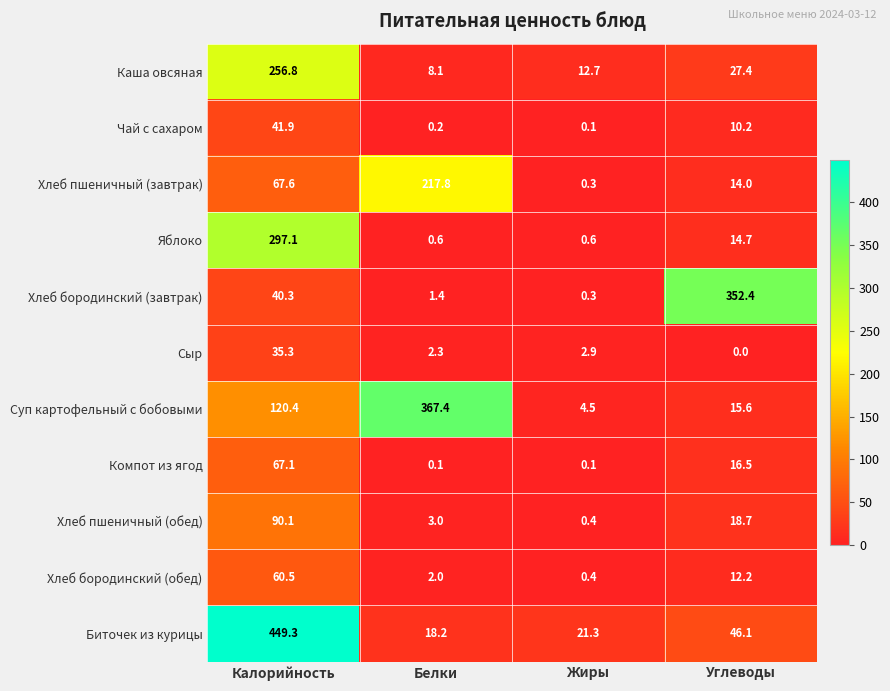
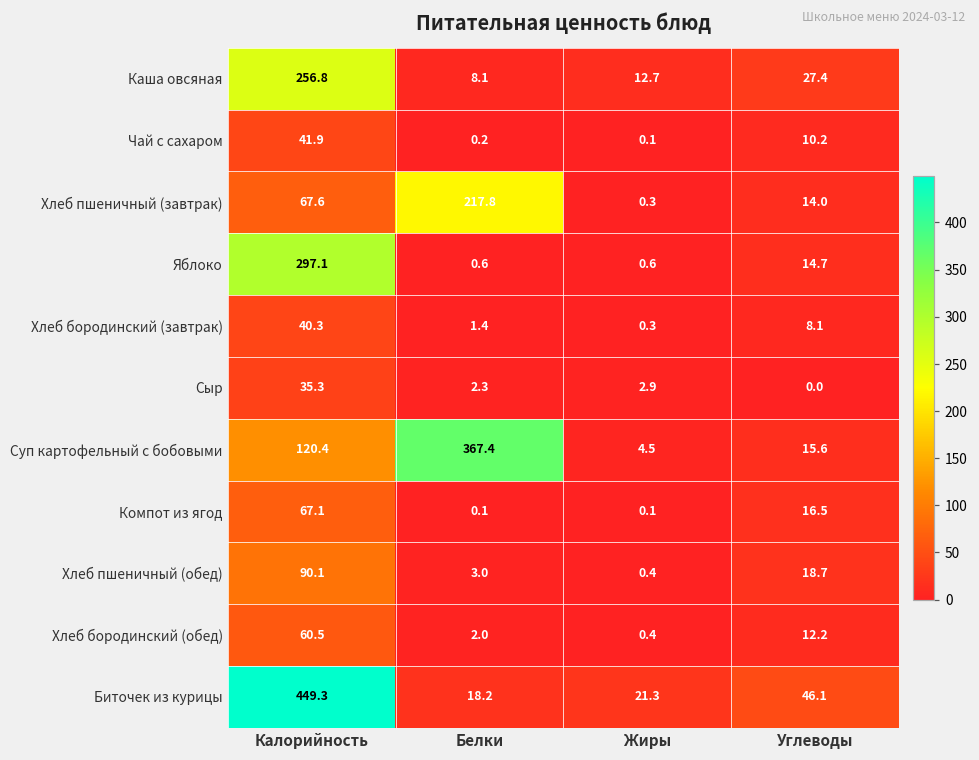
Хлеб бородинский (завтрак), Углеводы: 352.4 -> 8.1
